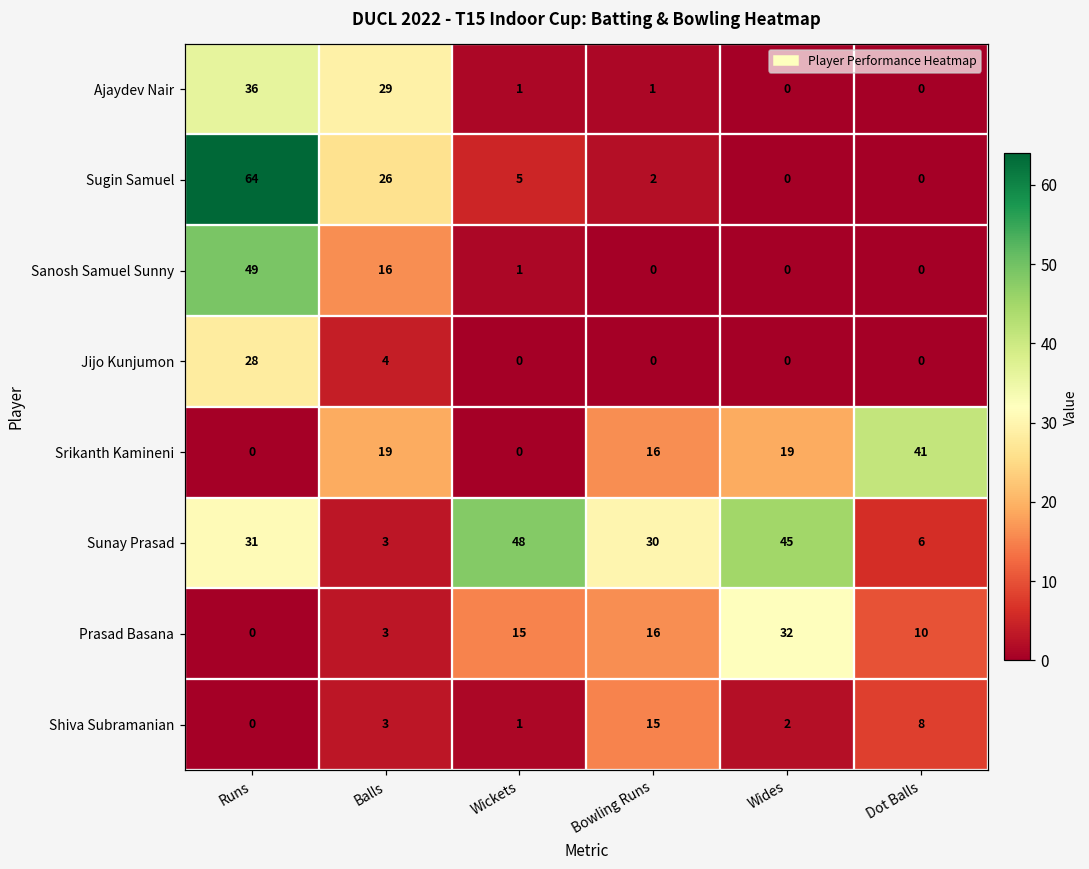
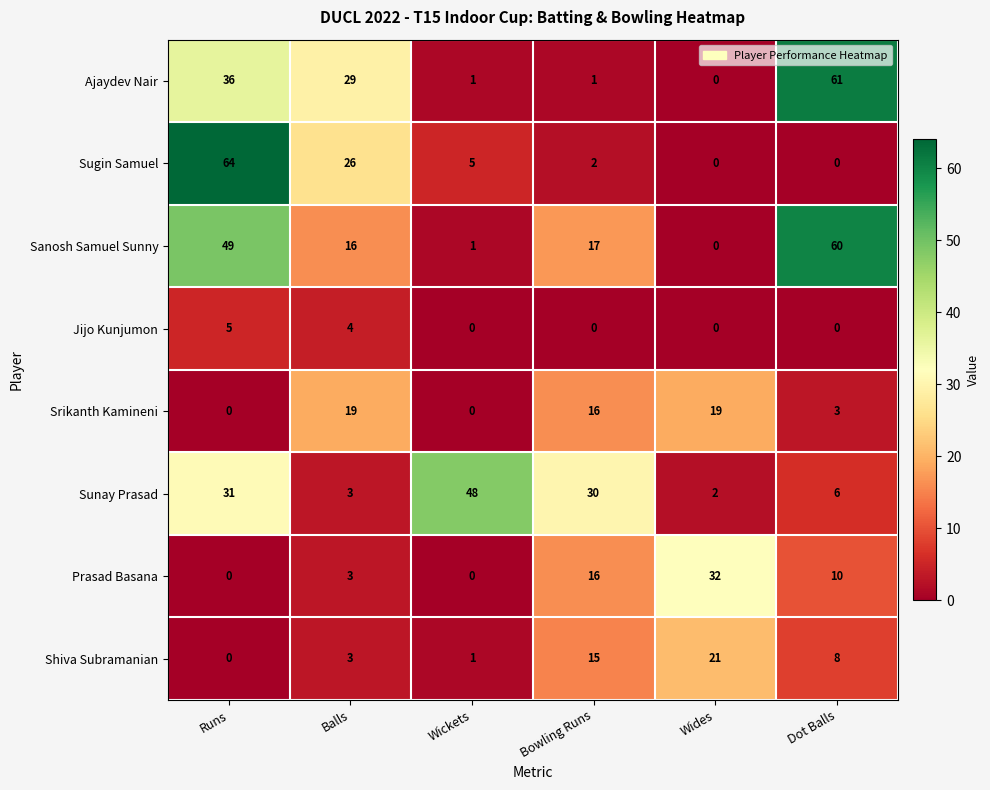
Ajaydev Nair, Dot Balls: 0 -> 61
Sanosh Samuel Sunny, Bowling Runs: 0 -> 17
Sanosh Samuel Sunny, Dot Balls: 0 -> 60
Jijo Kunjumon, Runs: 28 -> 5
Srikanth Kamineni, Dot Balls: 41 -> 3
Sunay Prasad, Wides: 45 -> 2
Prasad Basana, Wickets: 15 -> 0
Shiva Subramanian, Wides: 2 -> 21
